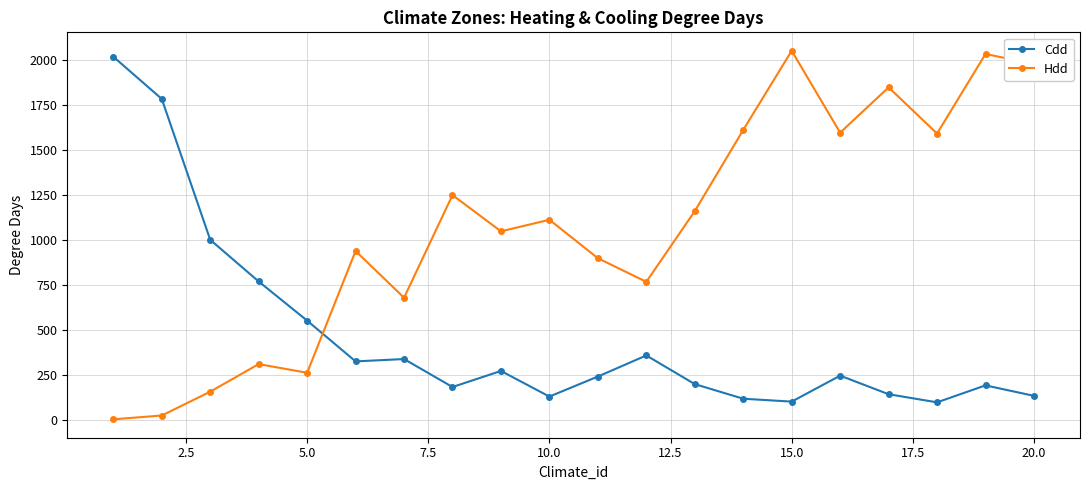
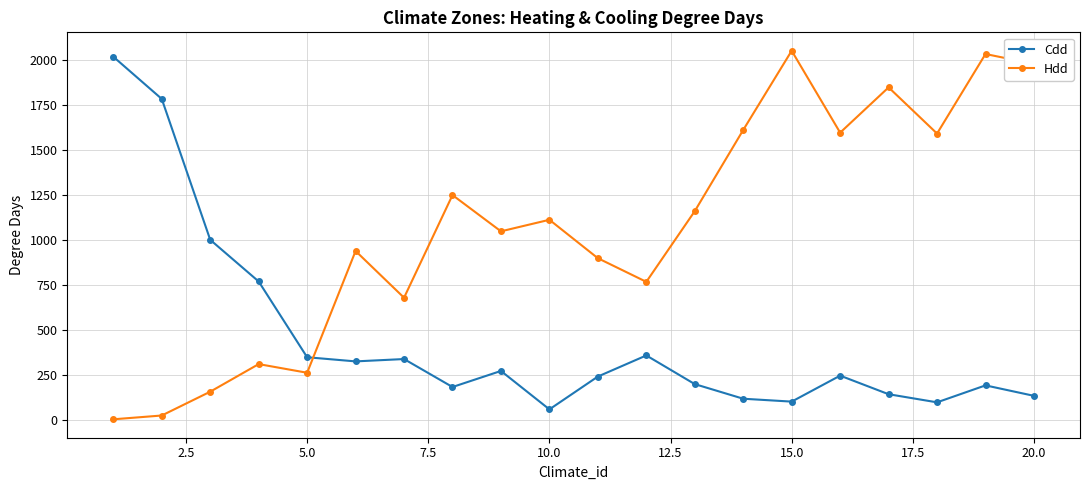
Cdd, 5.0: 550 -> 350
Cdd, 10.0: 130 -> 60
